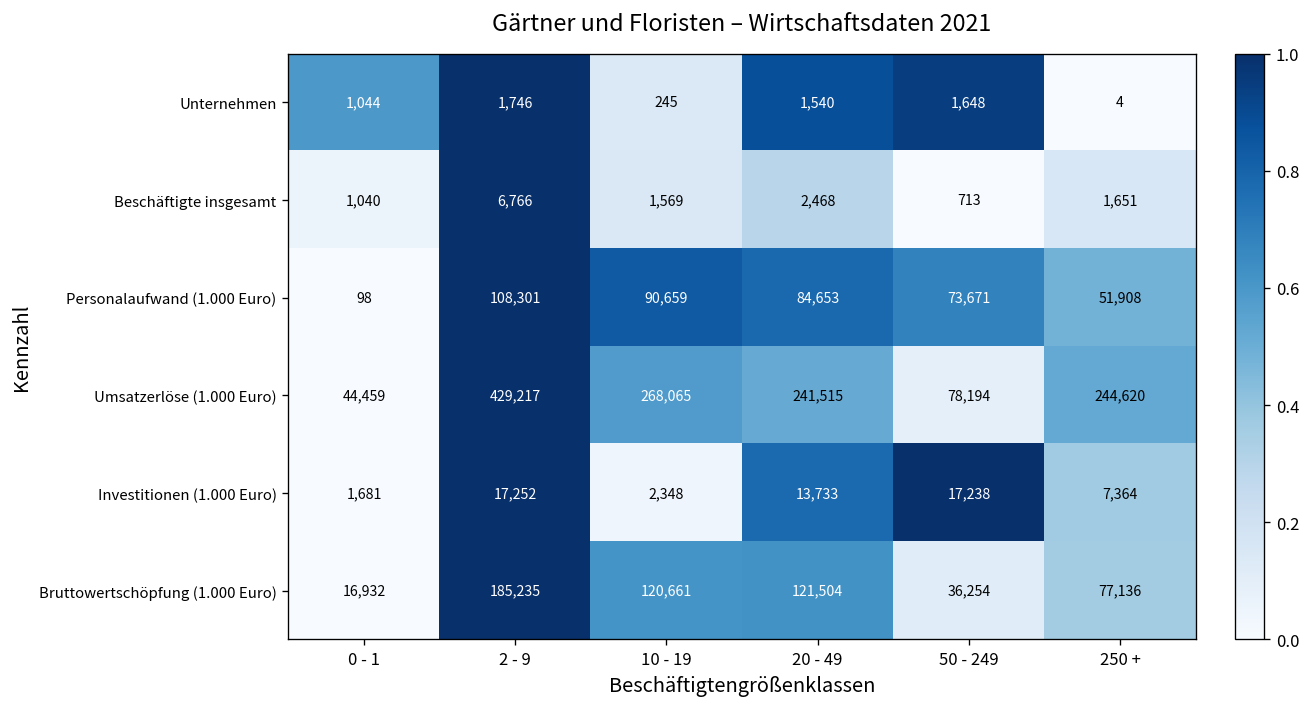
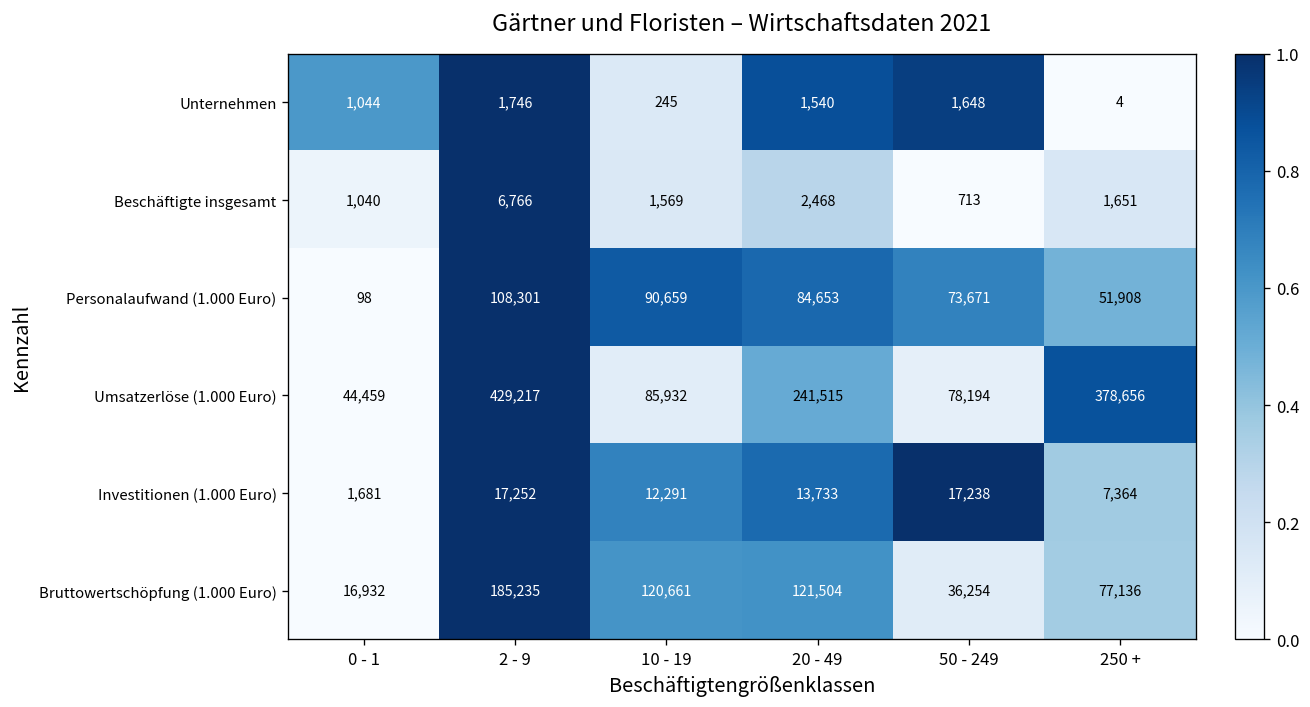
Umsatzerlöse (1.000 Euro), 10 - 19: 268,065 -> 85,932
Umsatzerlöse (1.000 Euro), 250 +: 244,620 -> 378,656
Investitionen (1.000 Euro), 10 - 19: 2,348 -> 12,291
